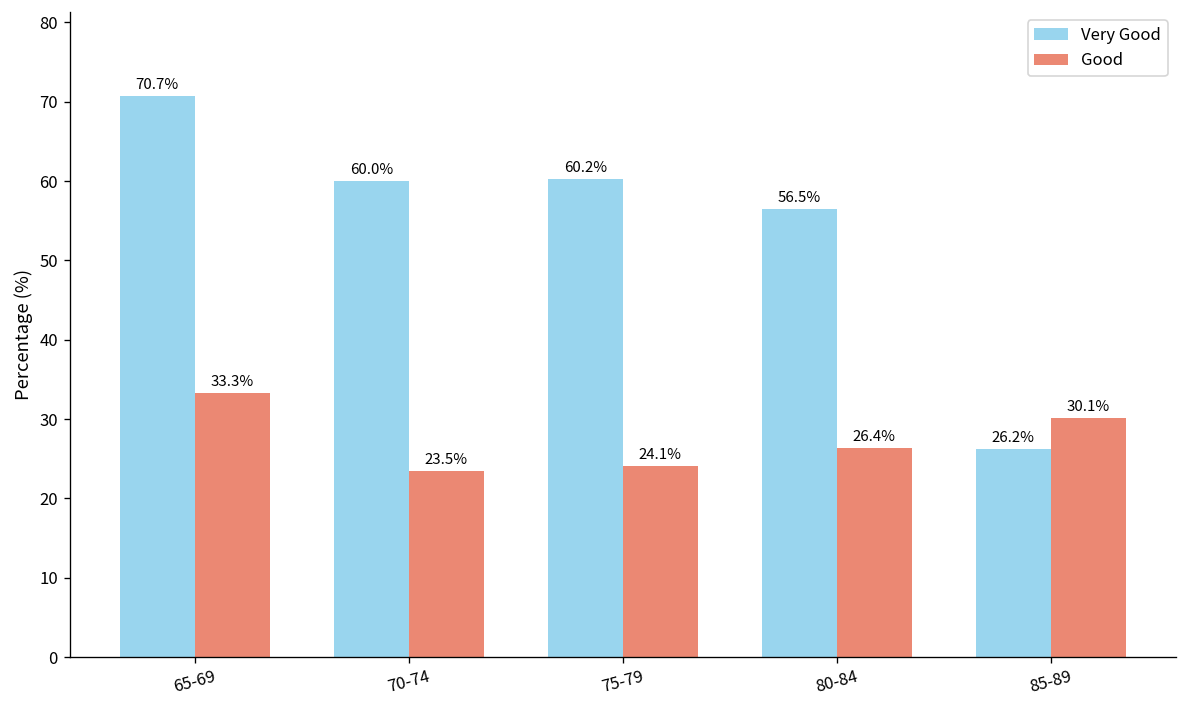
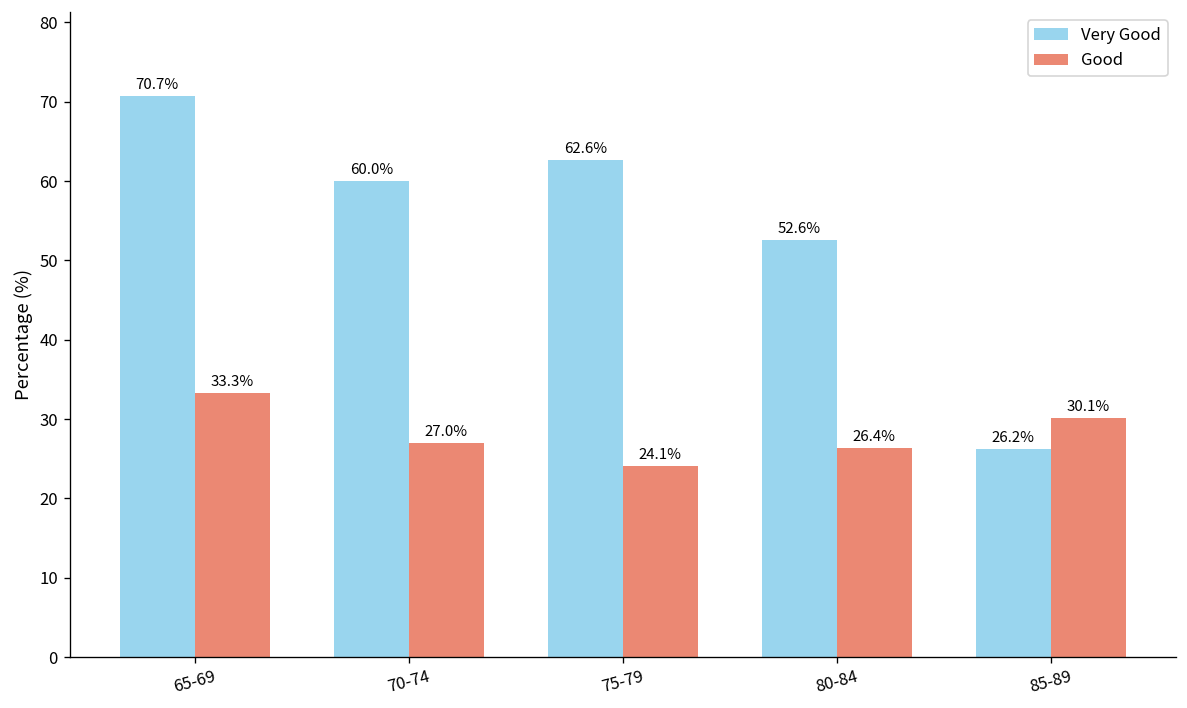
Good, 70-74: 23.5% -> 27.0%
Very Good, 75-79: 60.2% -> 62.6%
Very Good, 80-84: 56.5% -> 52.6%
